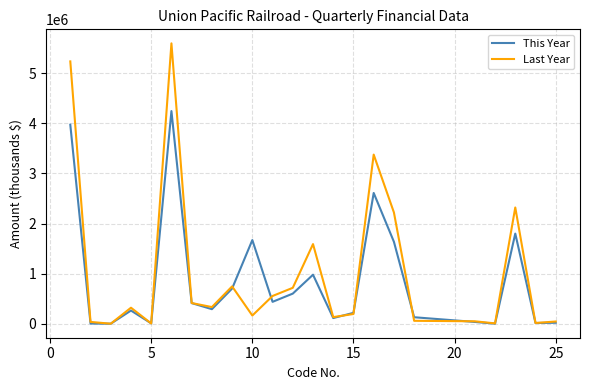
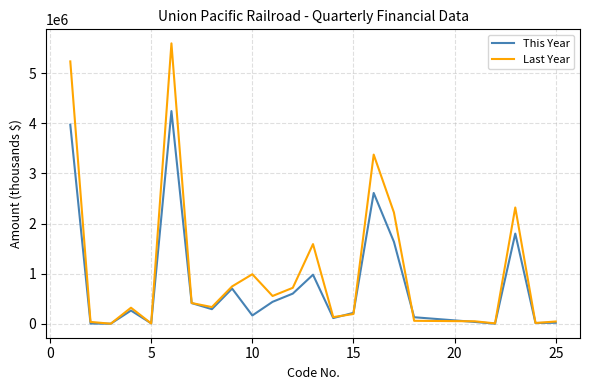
This Year, 10: 1700000 -> 200000
Last Year, 10: 200000 -> 1000000
